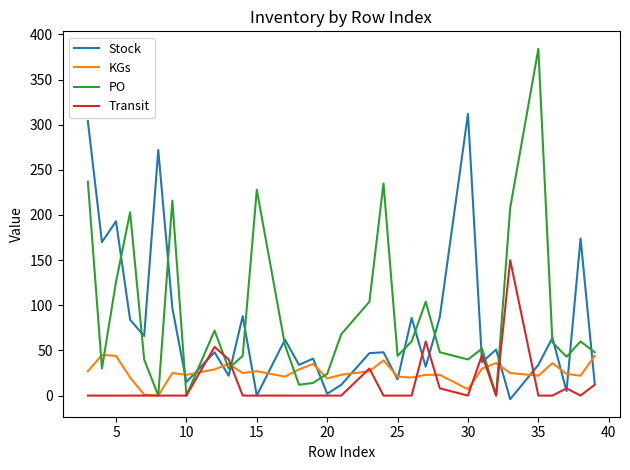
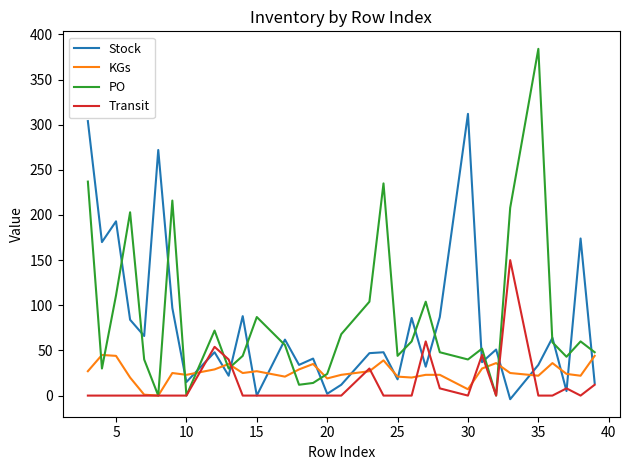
PO, 5: 130 -> 110
PO, 15: 230 -> 90
